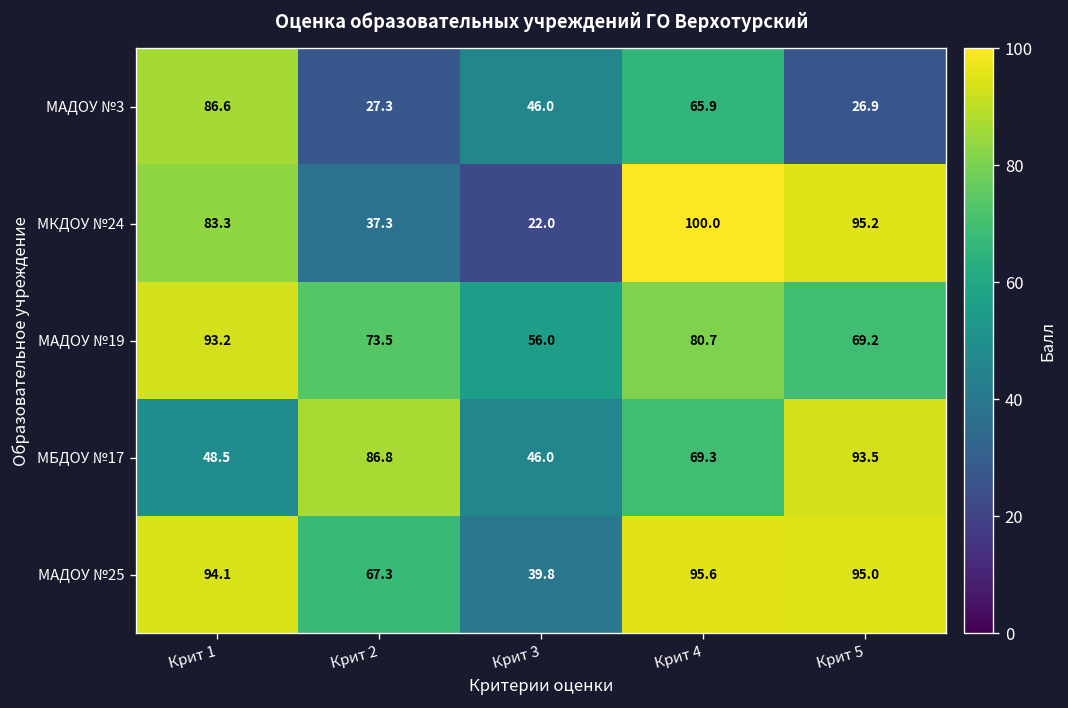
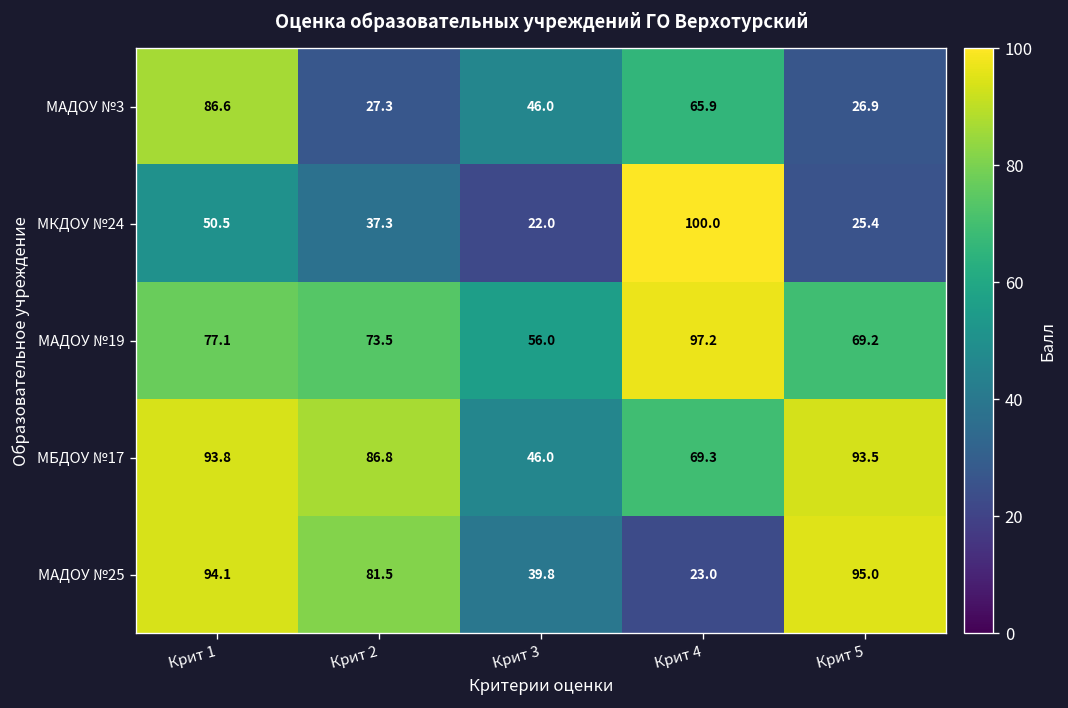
МКДОУ №24, Крит 1: 83.3 -> 50.5
МКДОУ №24, Крит 5: 95.2 -> 25.4
МАДОУ №19, Крит 1: 93.2 -> 77.1
МАДОУ №19, Крит 4: 80.7 -> 97.2
МБДОУ №17, Крит 1: 48.5 -> 93.8
МАДОУ №25, Крит 2: 67.3 -> 81.5
МАДОУ №25, Крит 4: 95.6 -> 23.0
